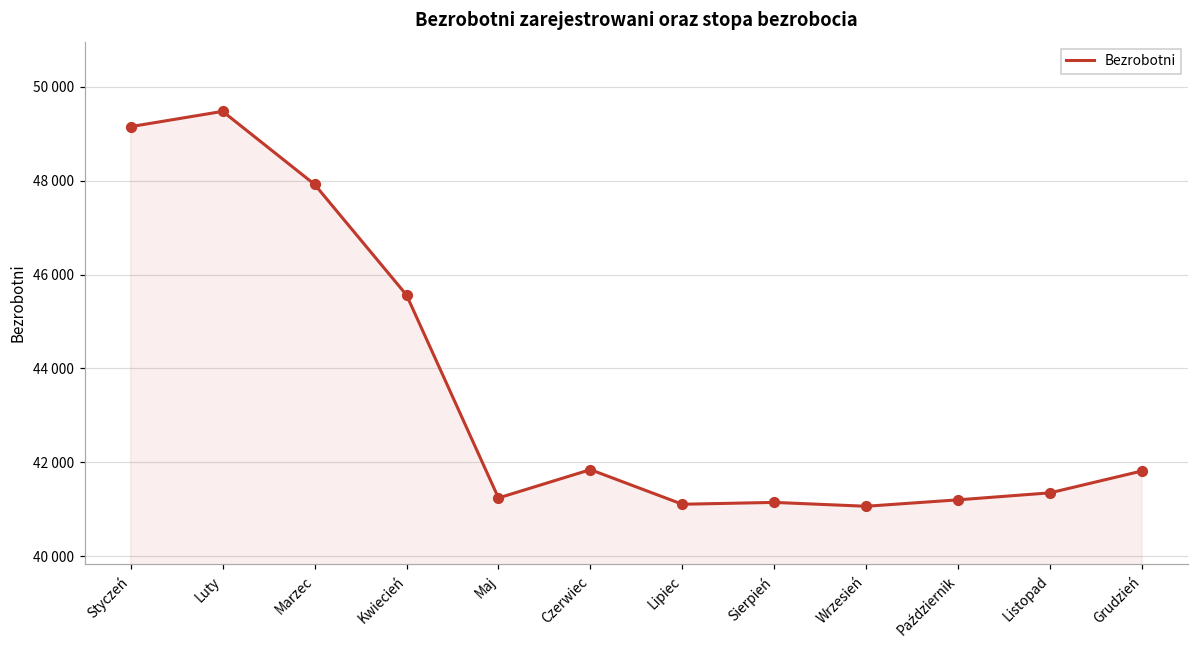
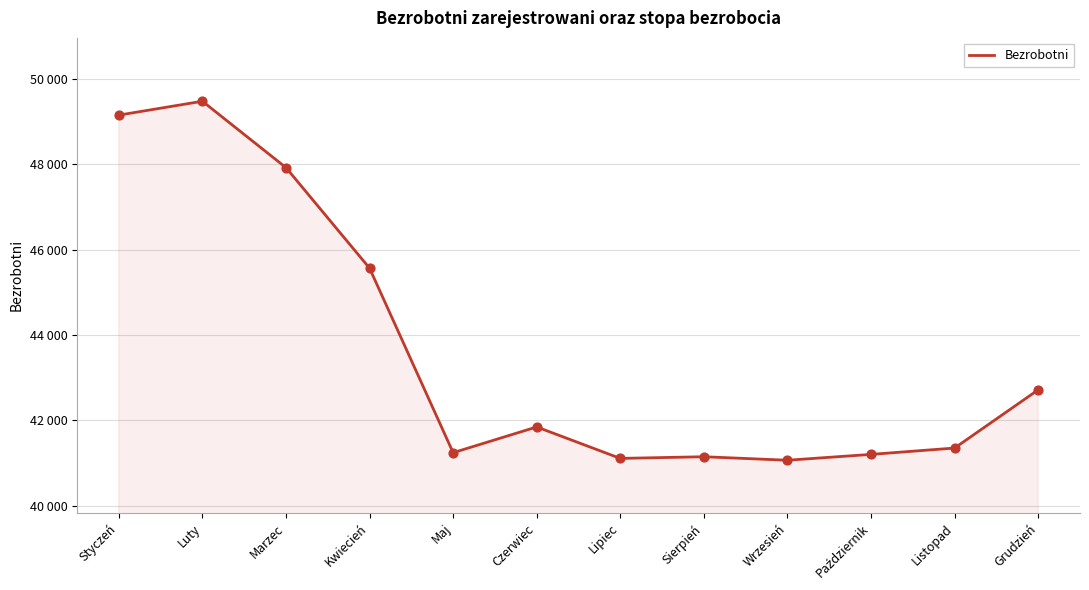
Grudzień: 41800 -> 42700
